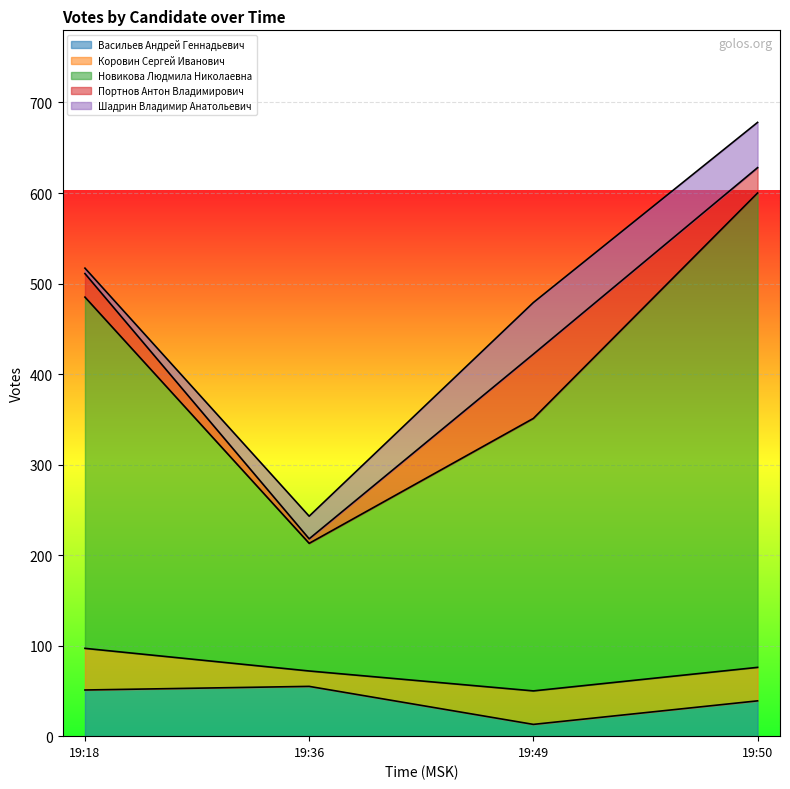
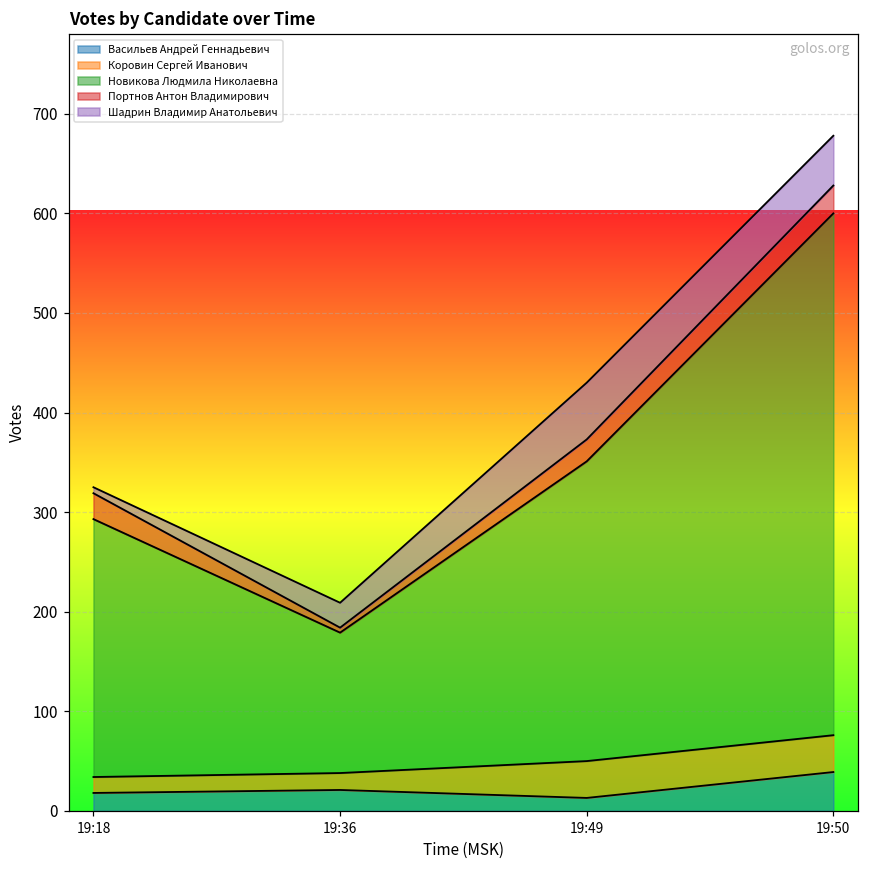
Васильев Андрей Геннадьевич, 19:18: 50 -> 20
Коровин Сергей Иванович, 19:18: 50 -> 20
Новикова Людмила Николаевна, 19:18: 390 -> 260
Васильев Андрей Геннадьевич, 19:36: 60 -> 20
Портнов Антон Владимирович, 19:49: 70 -> 20
